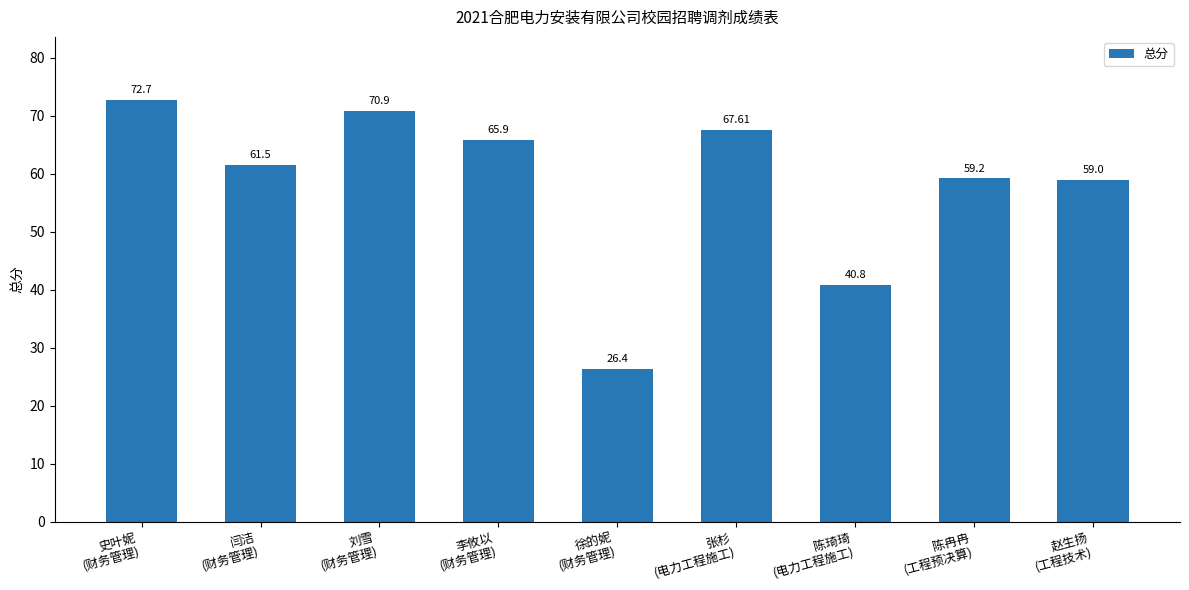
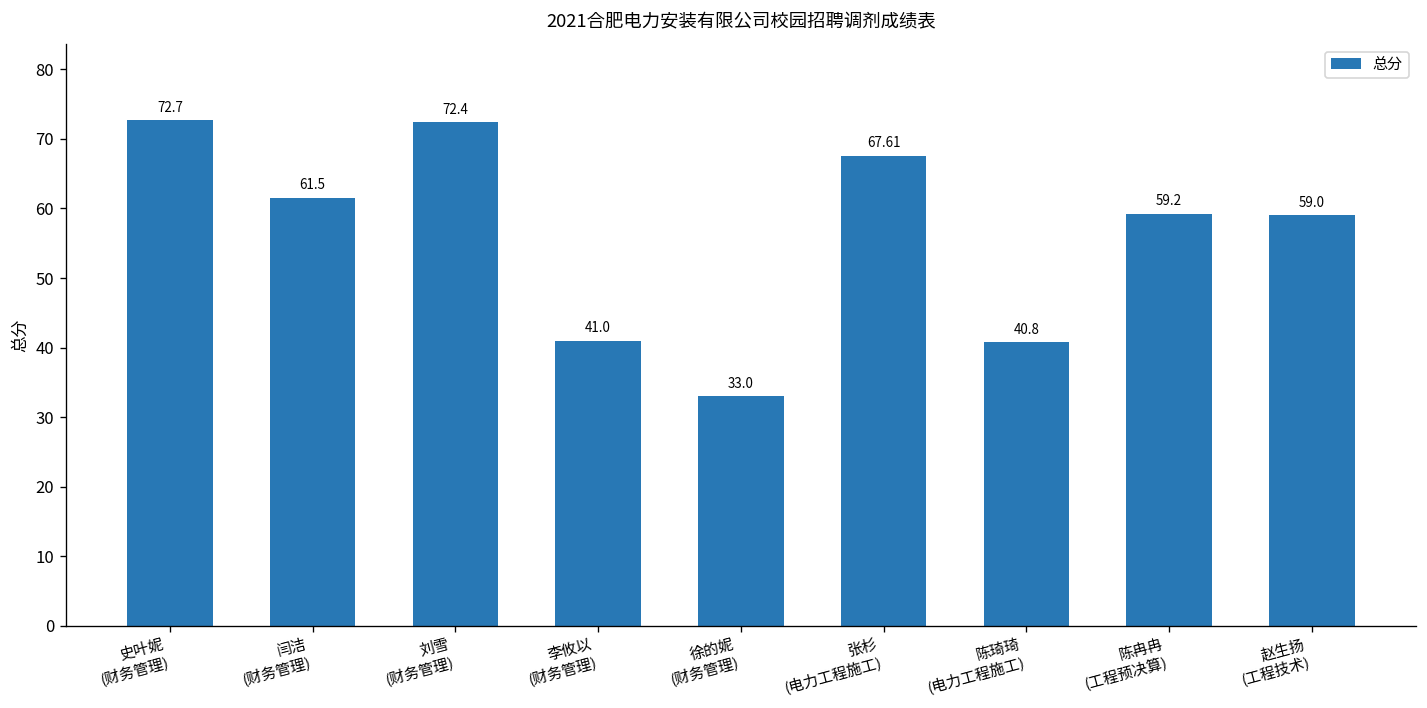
刘雪 (财务管理): 70.9 -> 72.4
李攸以 (财务管理): 65.9 -> 41.0
徐的妮 (财务管理): 26.4 -> 33.0
